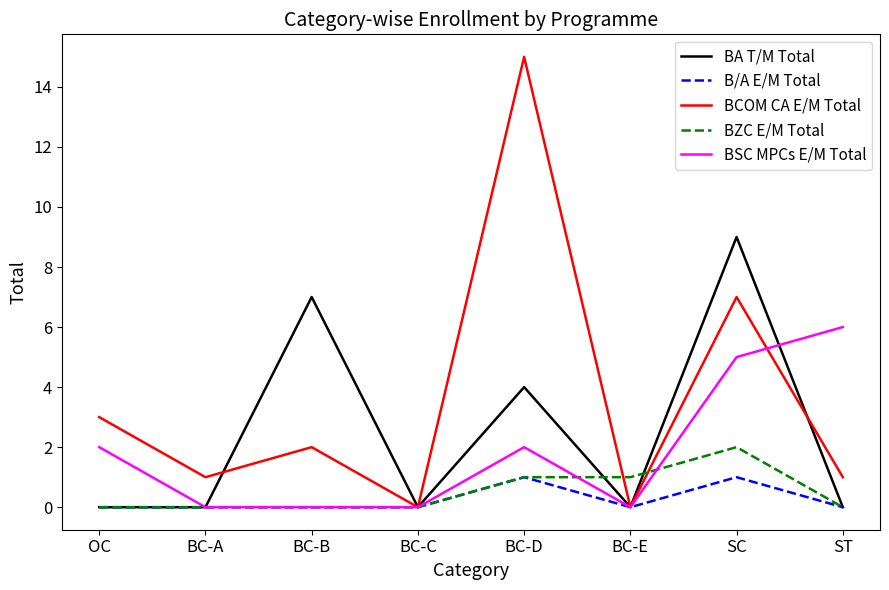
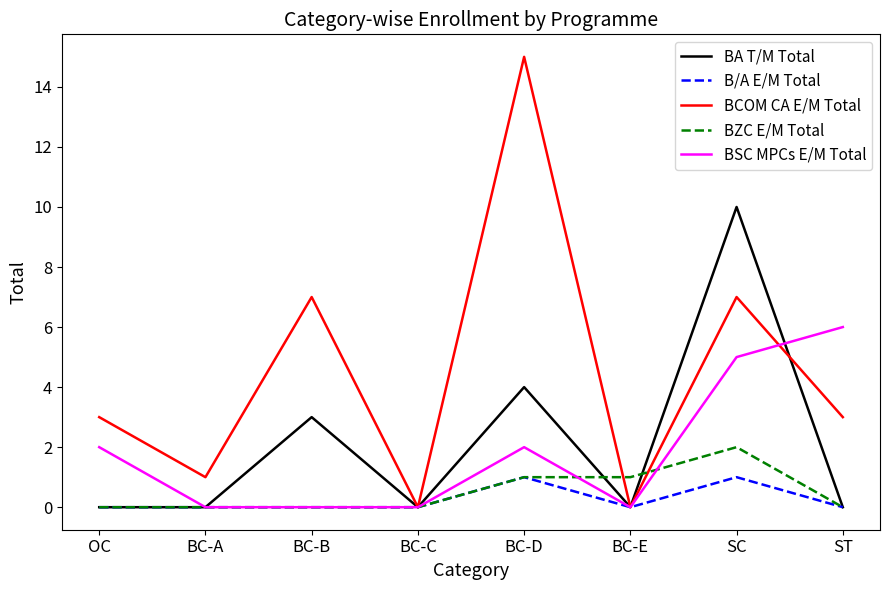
BA T/M Total, BC-B: 7 -> 3
BCOM CA E/M Total, BC-B: 2 -> 7
BA T/M Total, SC: 9 -> 10
BCOM CA E/M Total, ST: 1 -> 3
